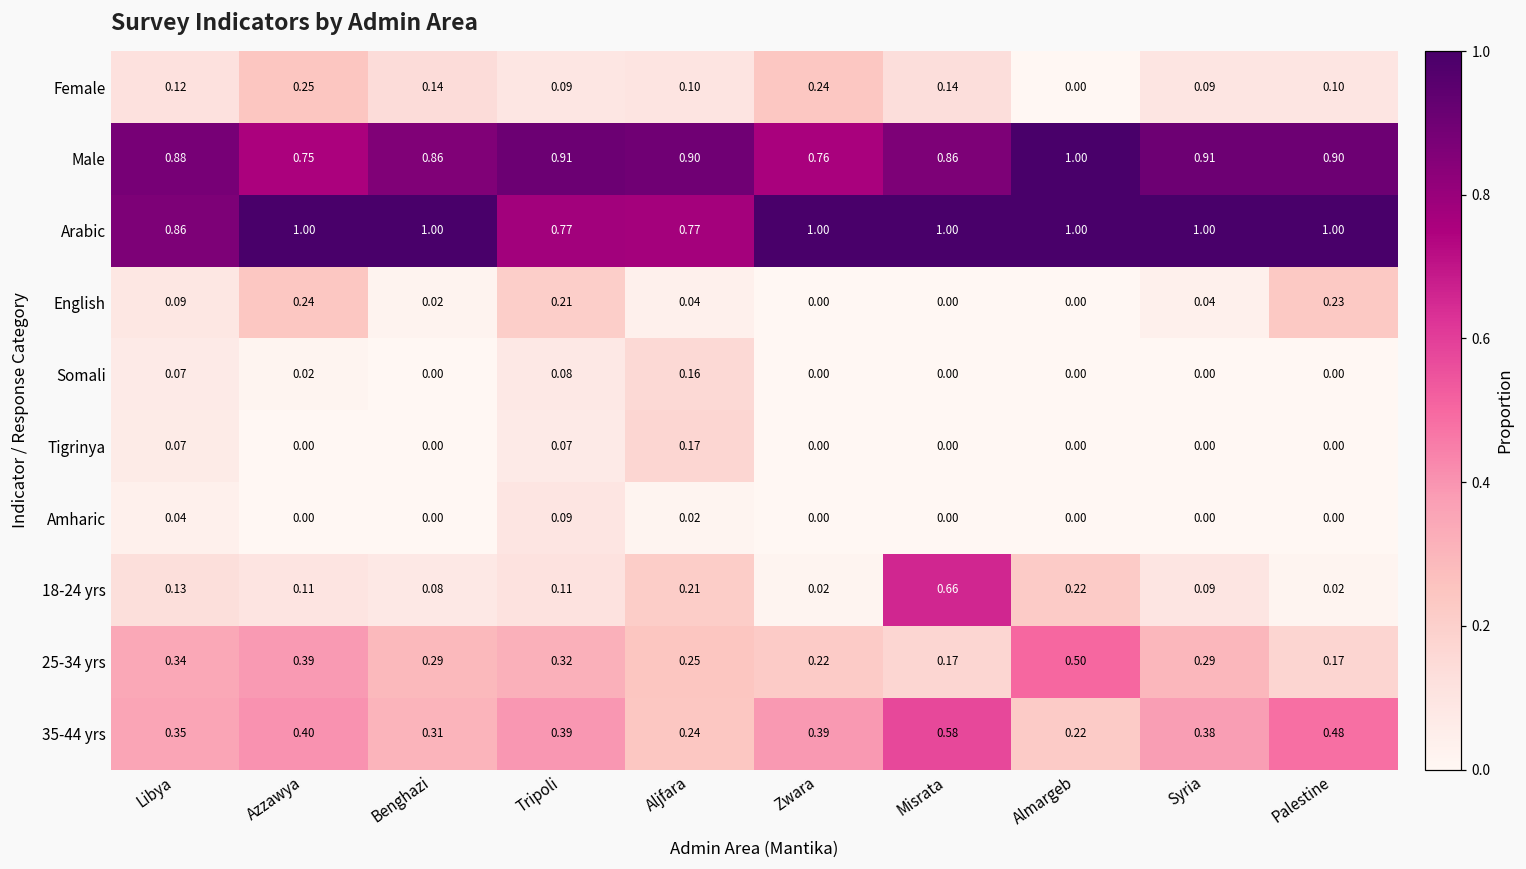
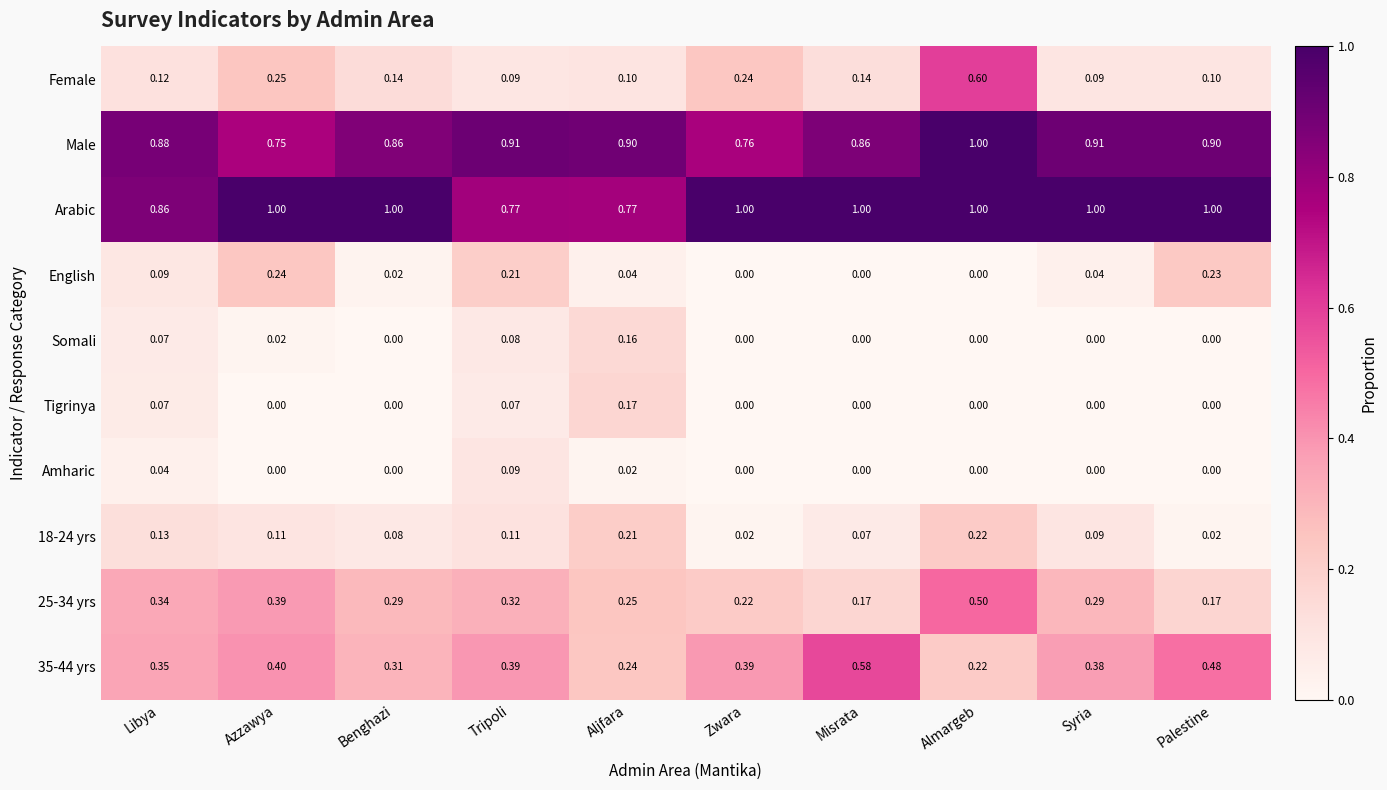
Female, Almargeb: 0.00 -> 0.60
18-24 yrs, Misrata: 0.66 -> 0.07
